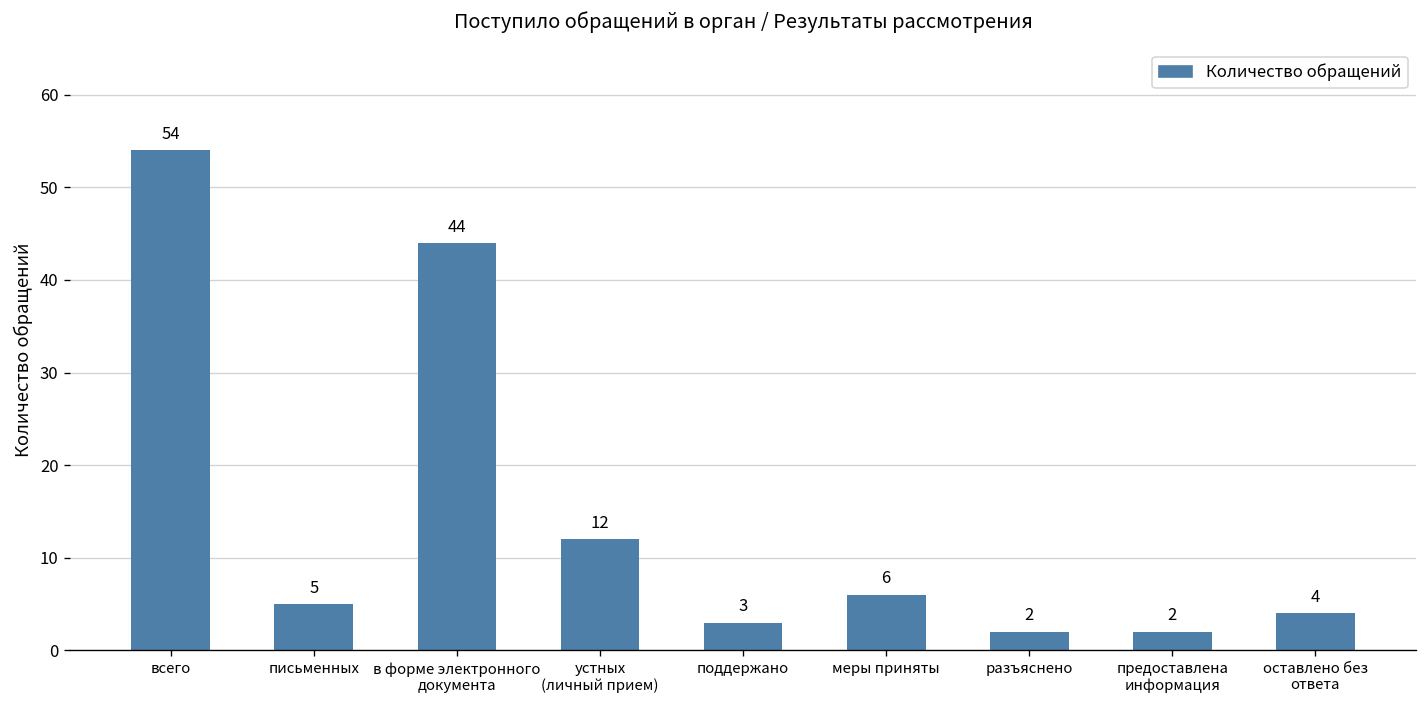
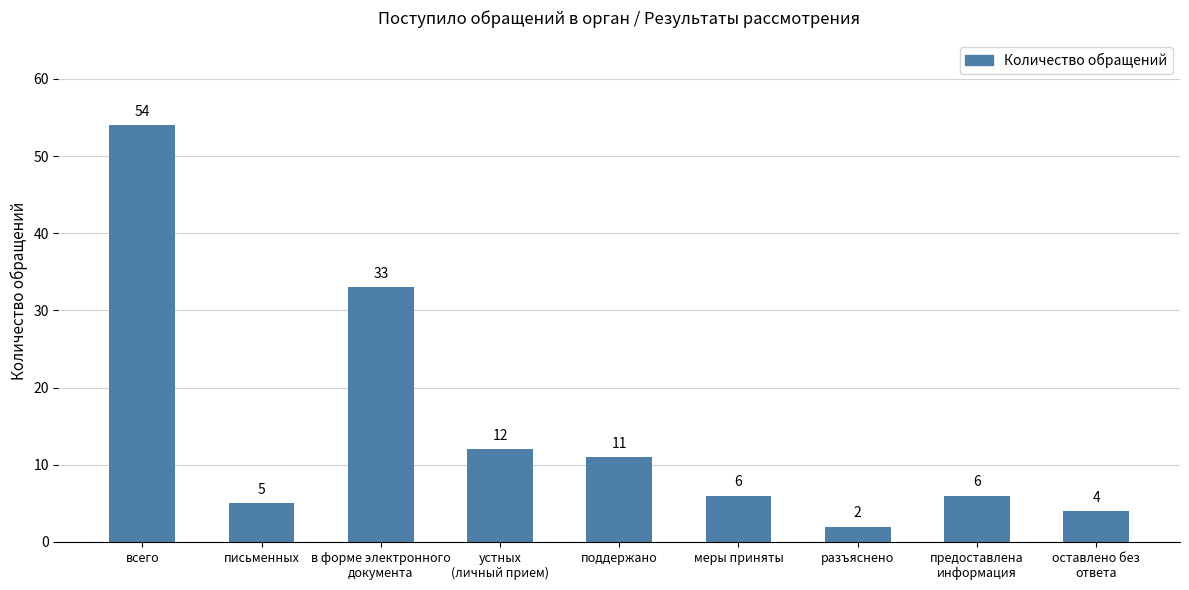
в форме электронного документа: 44 -> 33
поддержано: 3 -> 11
предоставлена информация: 2 -> 6
